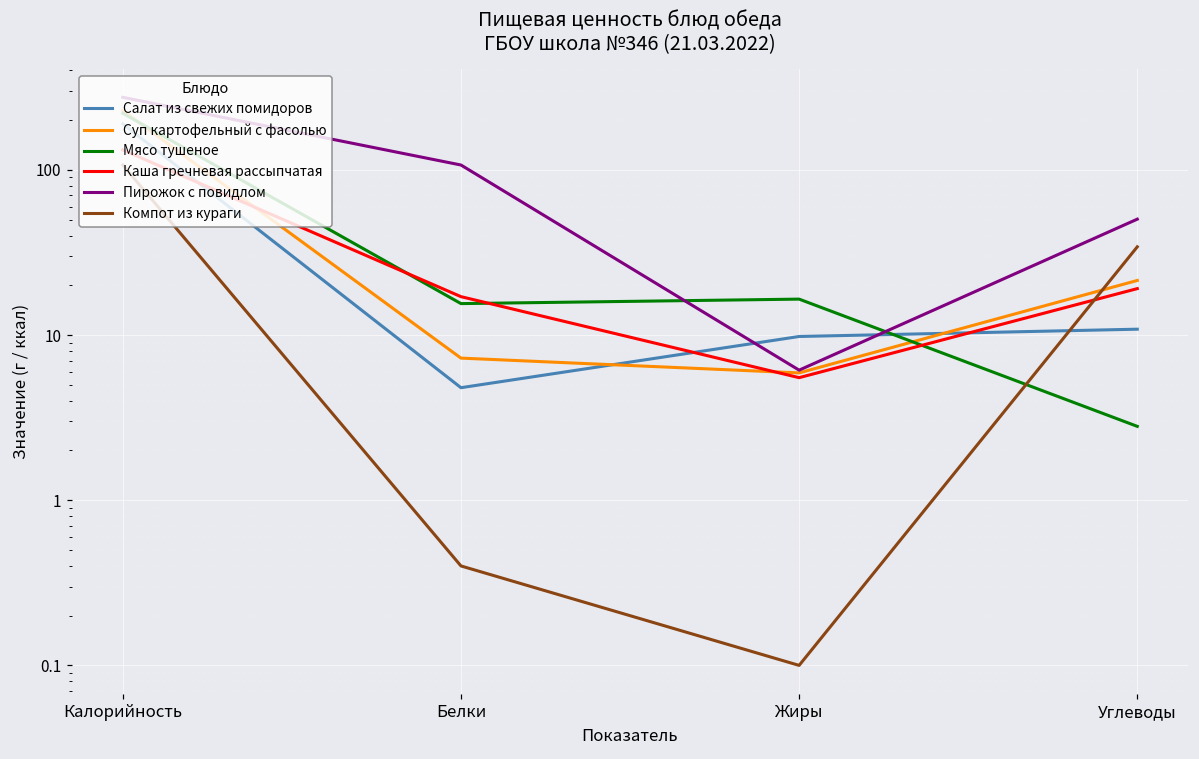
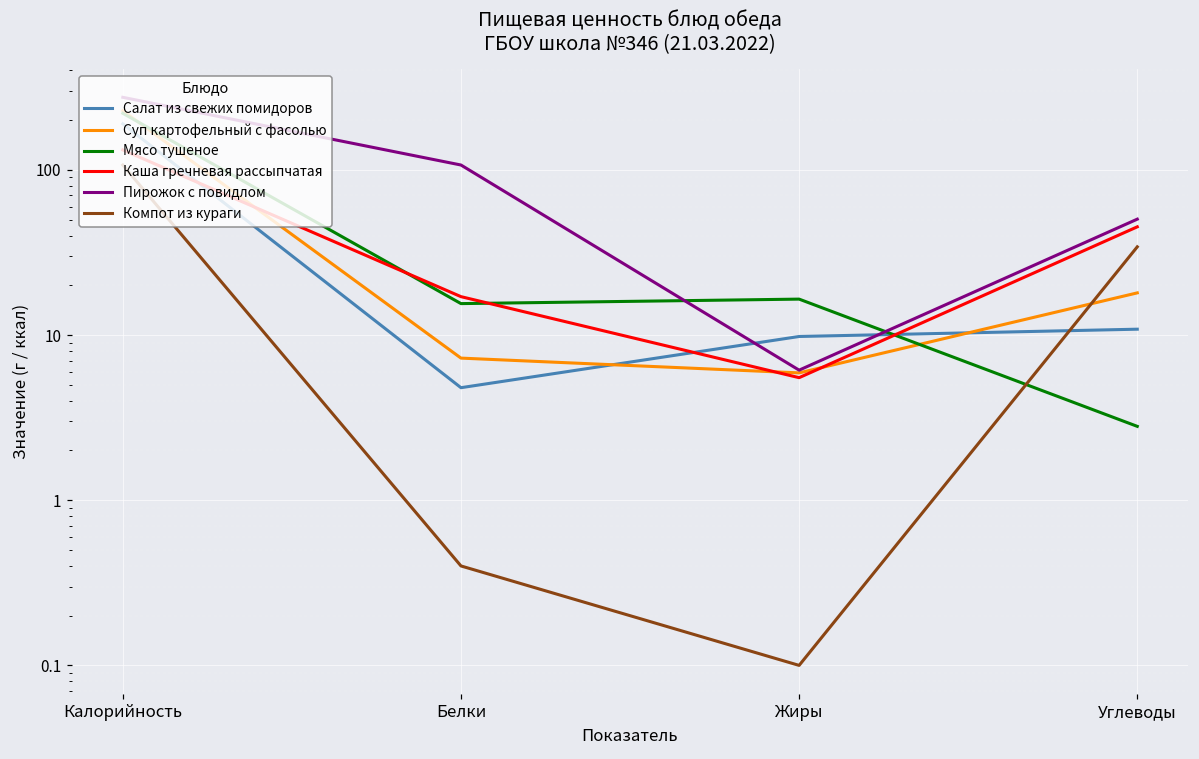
Суп картофельный с фасолью, Углеводы: 21 -> 18
Каша гречневая рассыпчатая, Углеводы: 19 -> 45
